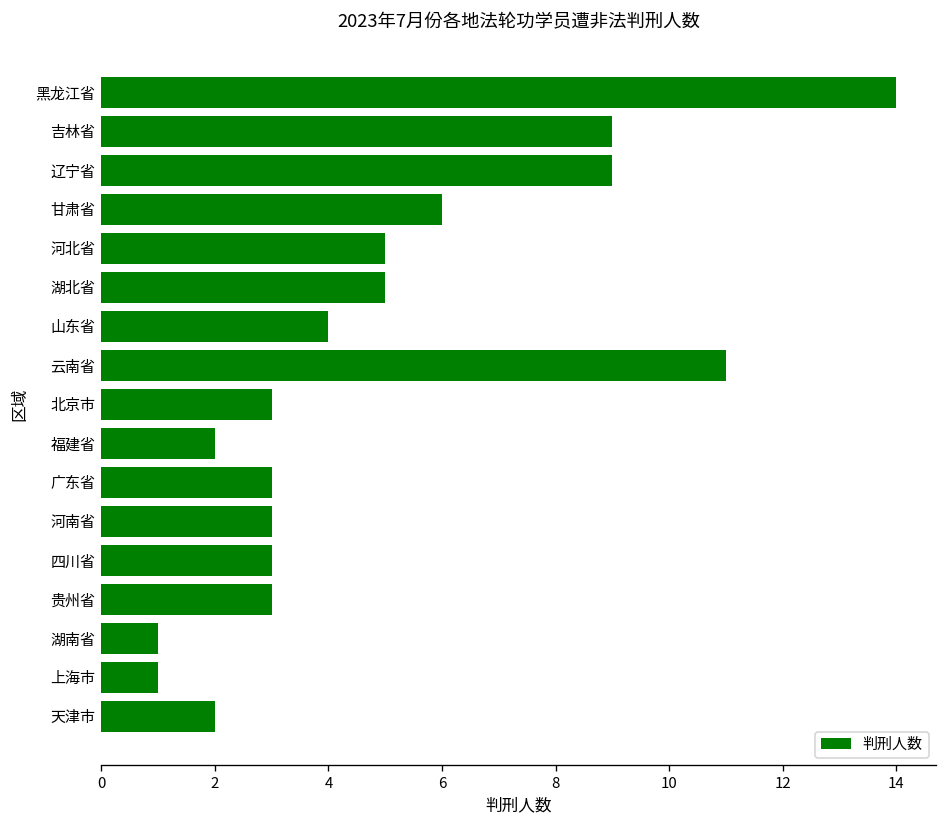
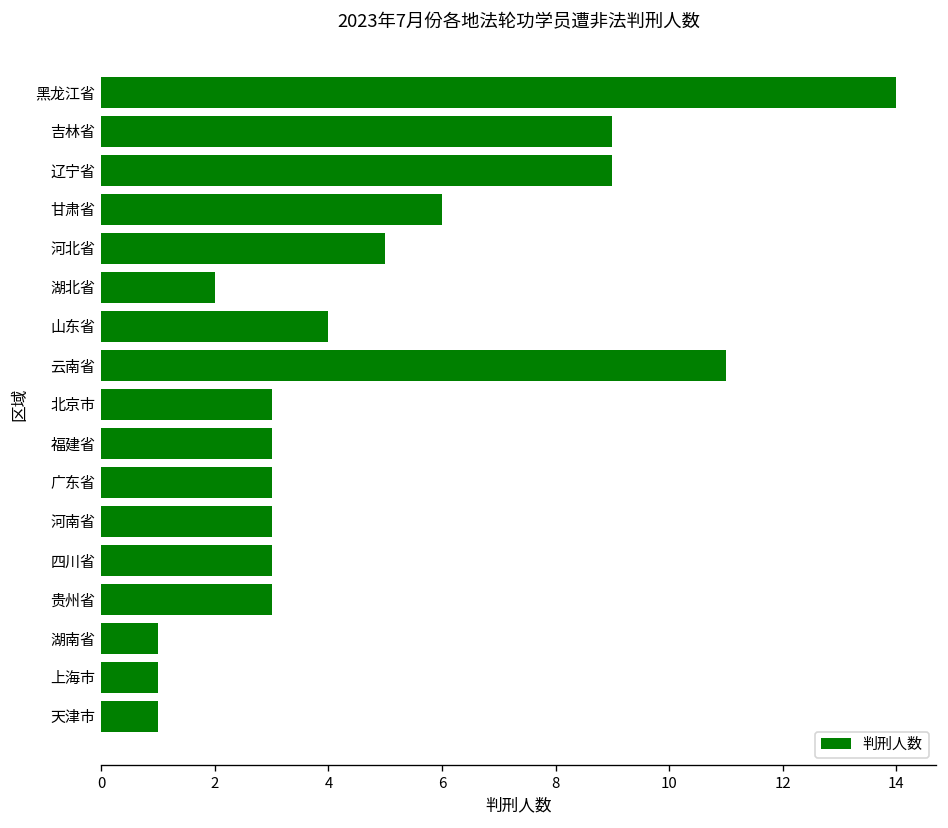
湖北省: 5 -> 2
福建省: 2 -> 3
天津市: 2 -> 1
